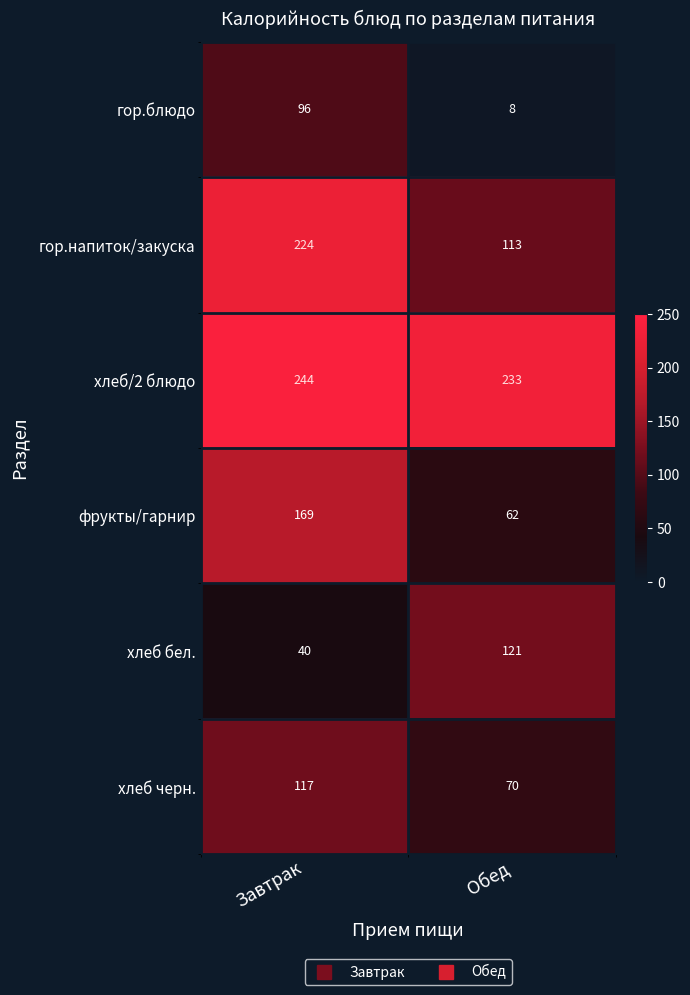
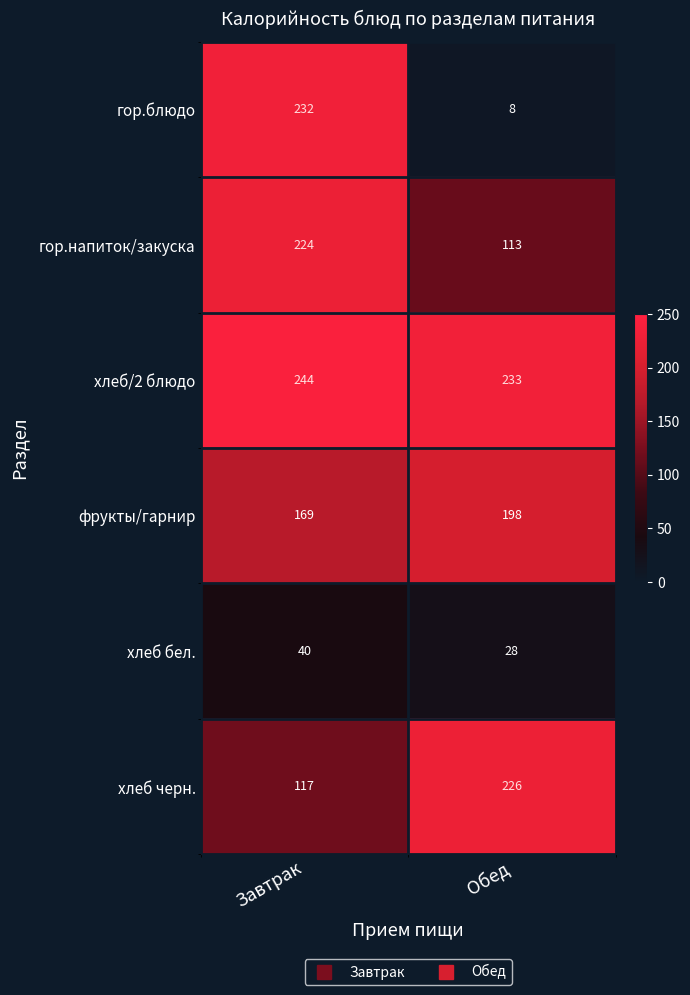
гор.блюдо, Завтрак: 96 -> 232
фрукты/гарнир, Обед: 62 -> 198
хлеб бел., Обед: 121 -> 28
хлеб черн., Обед: 70 -> 226
